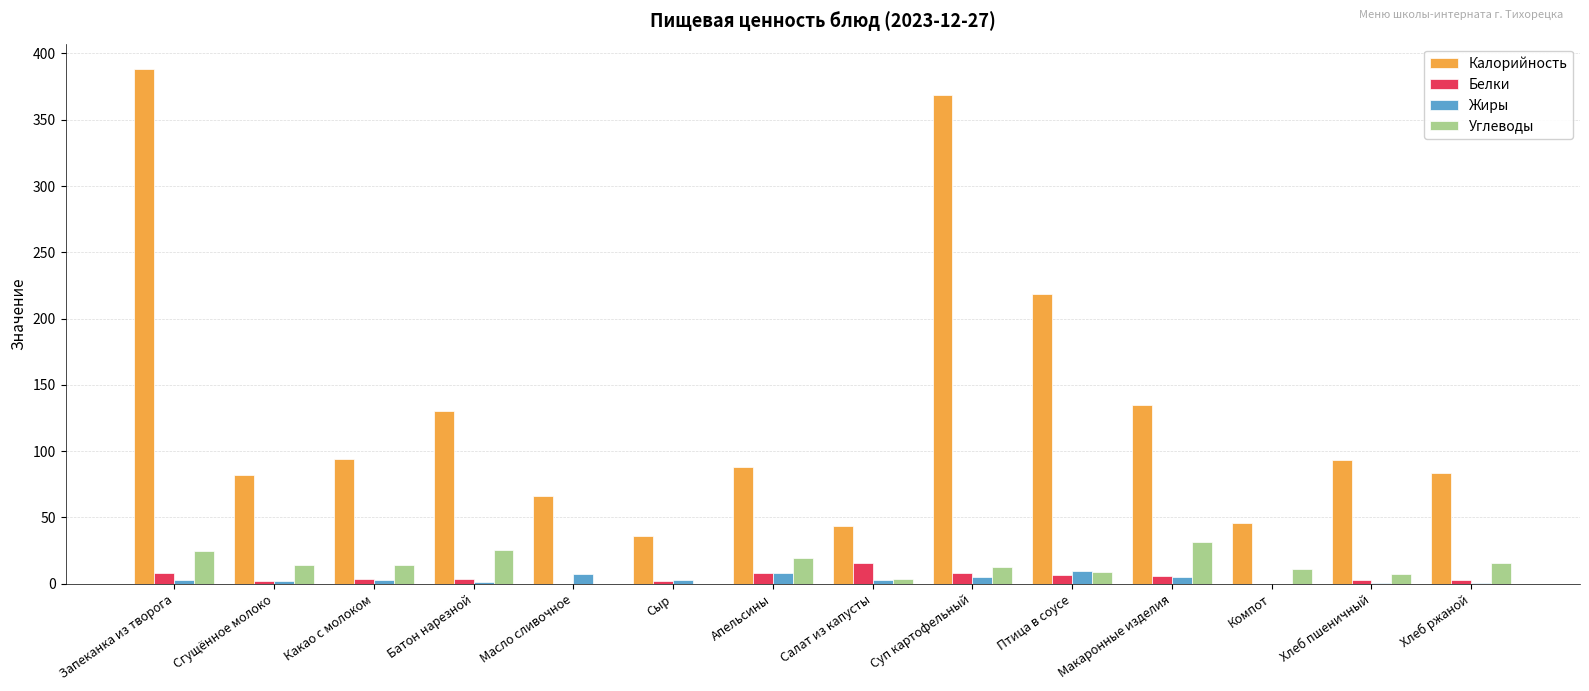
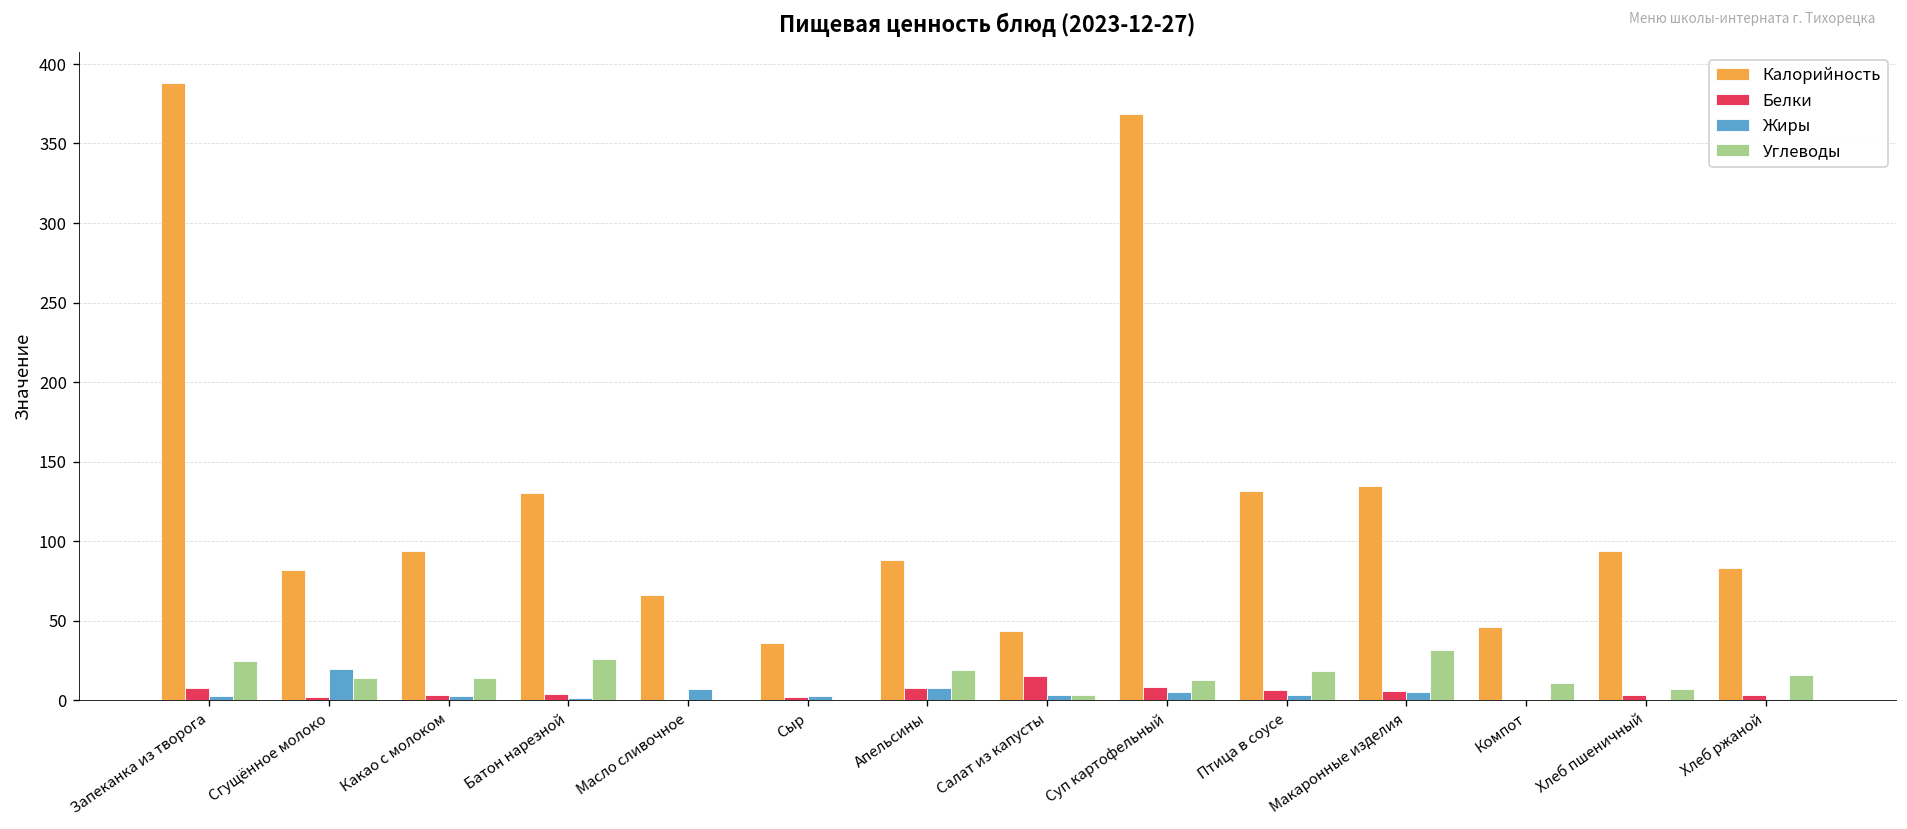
Жиры, Сгущённое молоко: 2 -> 19
Калорийность, Птица в соусе: 219 -> 132
Жиры, Птица в соусе: 10 -> 4
Углеводы, Птица в соусе: 9 -> 18
